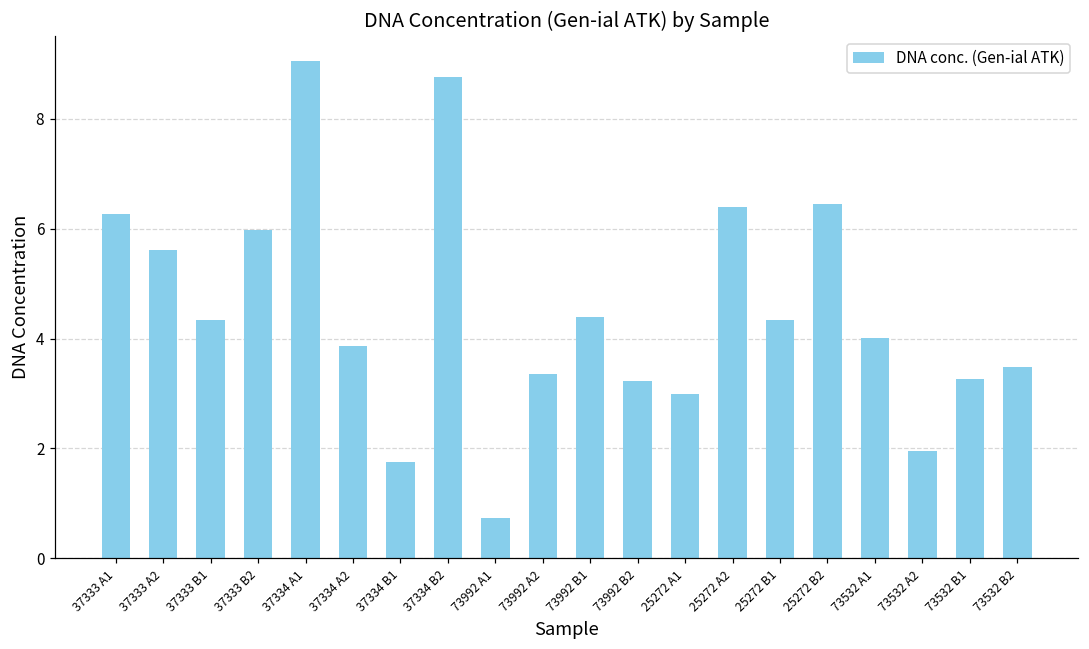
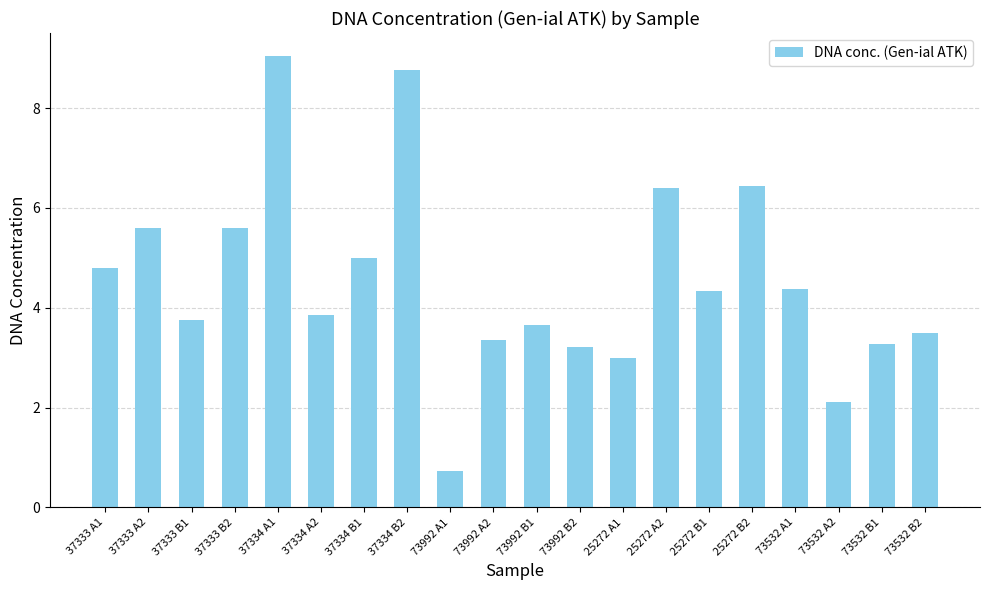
37333 A1: 6.3 -> 4.8
37333 B1: 4.3 -> 3.7
37333 B2: 6.0 -> 5.6
37334 B1: 1.8 -> 5.0
73992 B1: 4.4 -> 3.7
73532 A1: 4.0 -> 4.4
73532 A2: 1.9 -> 2.1
